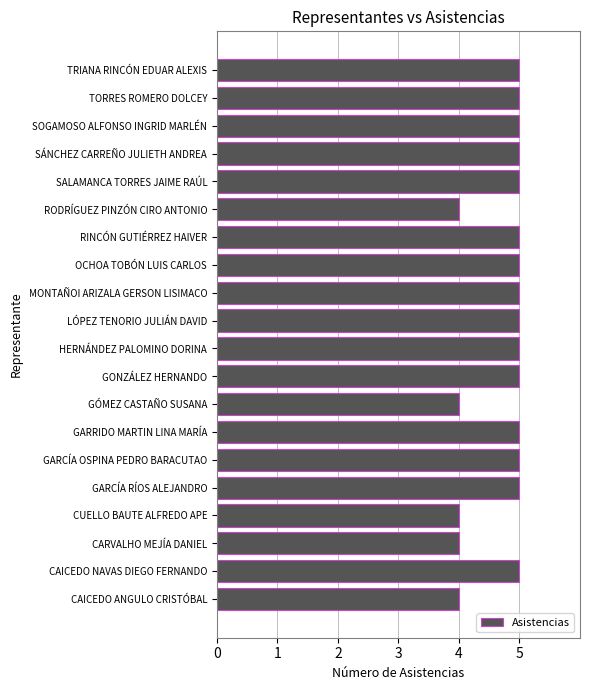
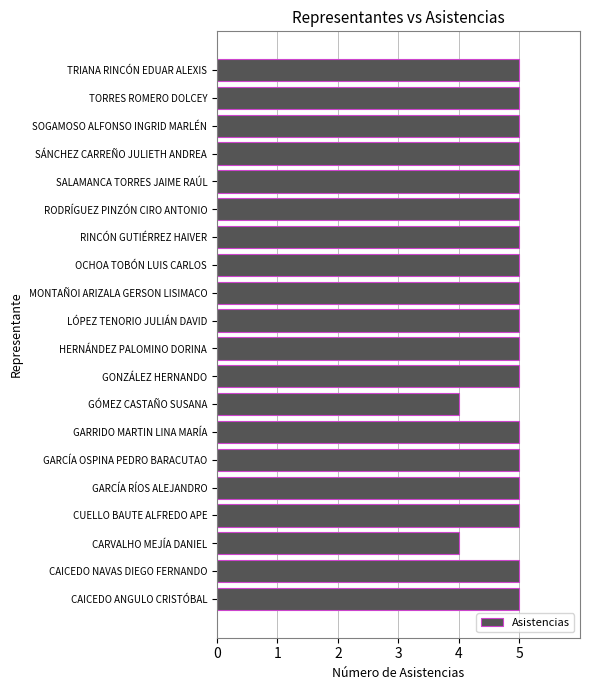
RODRÍGUEZ PINZÓN CIRO ANTONIO: 4 -> 5
CUELLO BAUTE ALFREDO APE: 4 -> 5
CAICEDO ANGULO CRISTÓBAL: 4 -> 5
